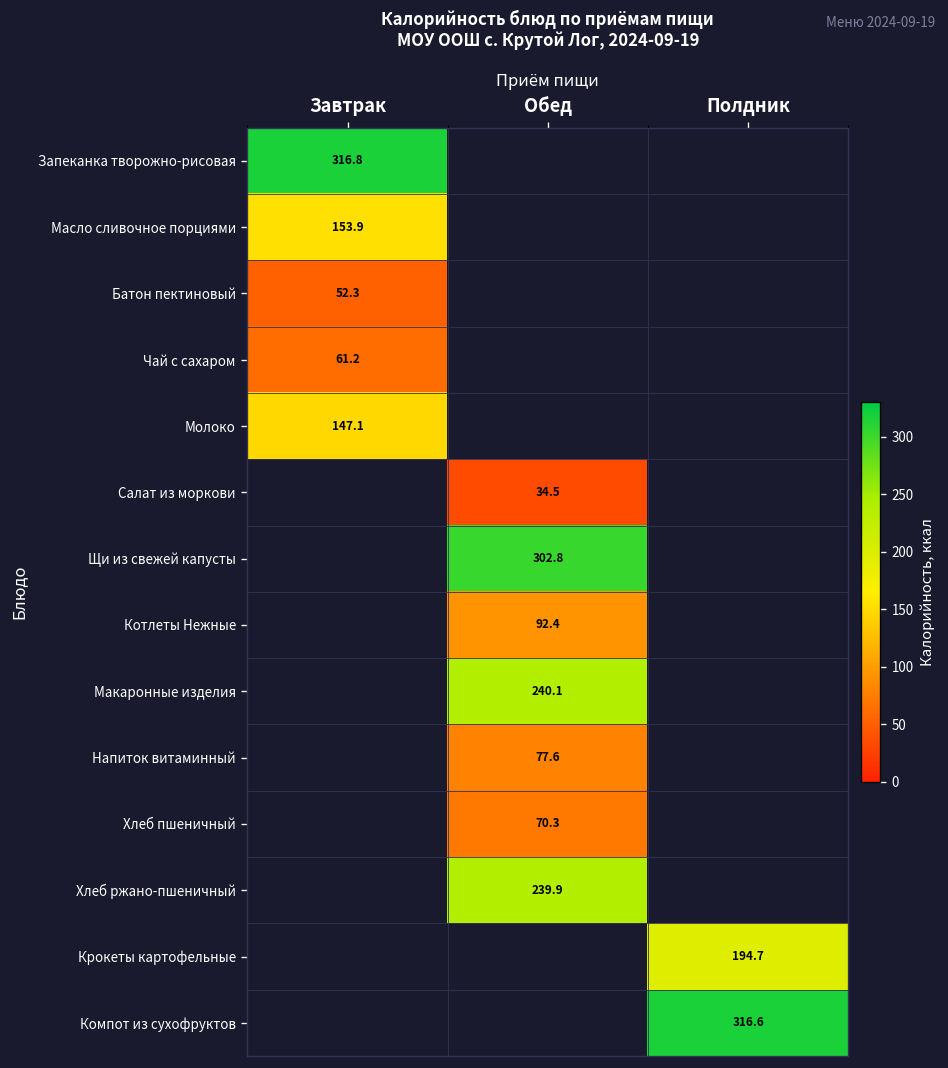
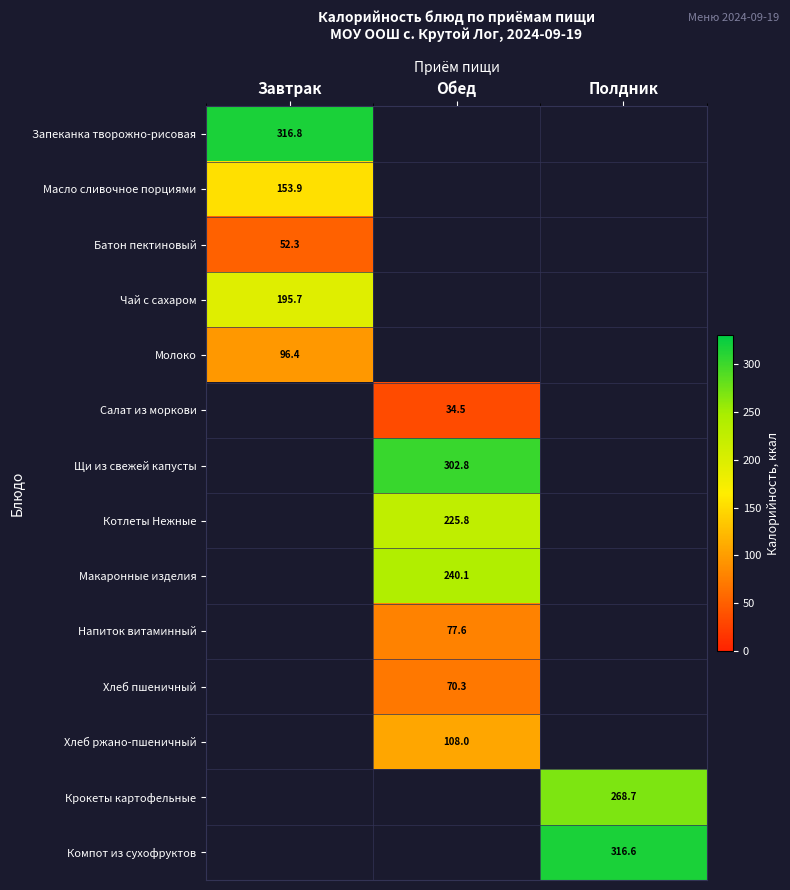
Чай с сахаром, Завтрак: 61.2 -> 195.7
Молоко, Завтрак: 147.1 -> 96.4
Котлеты Нежные, Обед: 92.4 -> 225.8
Хлеб ржано-пшеничный, Обед: 239.9 -> 108.0
Крокеты картофельные, Полдник: 194.7 -> 268.7
